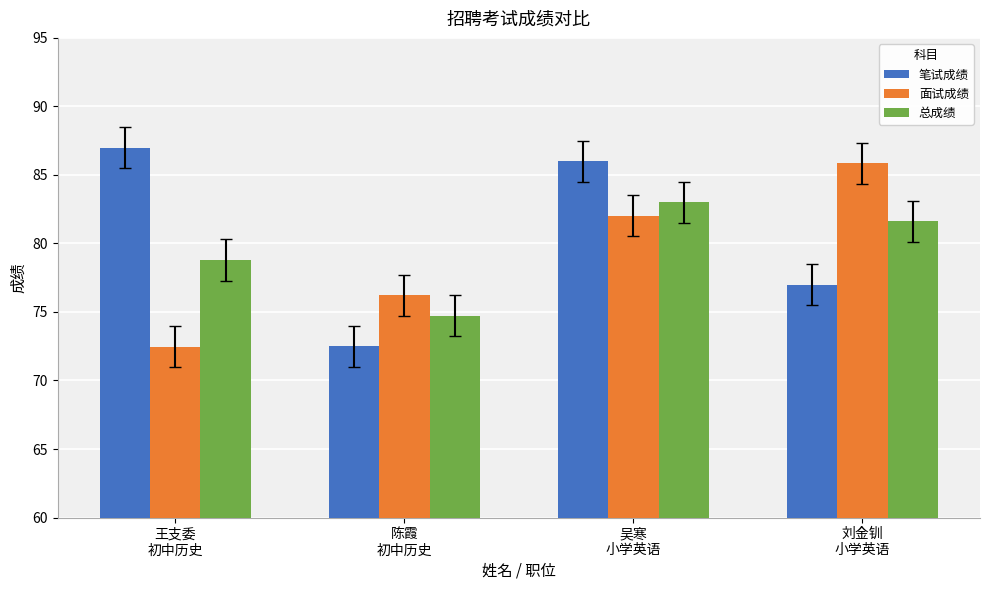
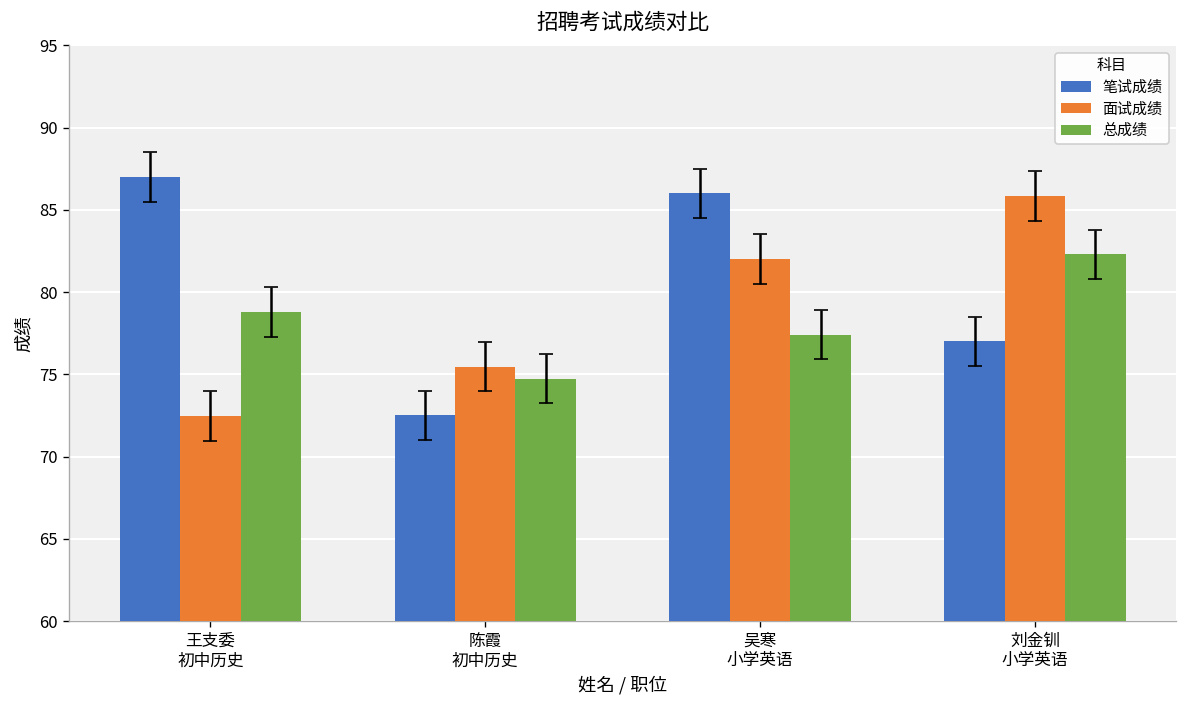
面试成绩, 陈霞 初中历史: 76.2 -> 75.5
总成绩, 吴寒 小学英语: 83.0 -> 77.4
总成绩, 刘金钏 小学英语: 81.6 -> 82.3
